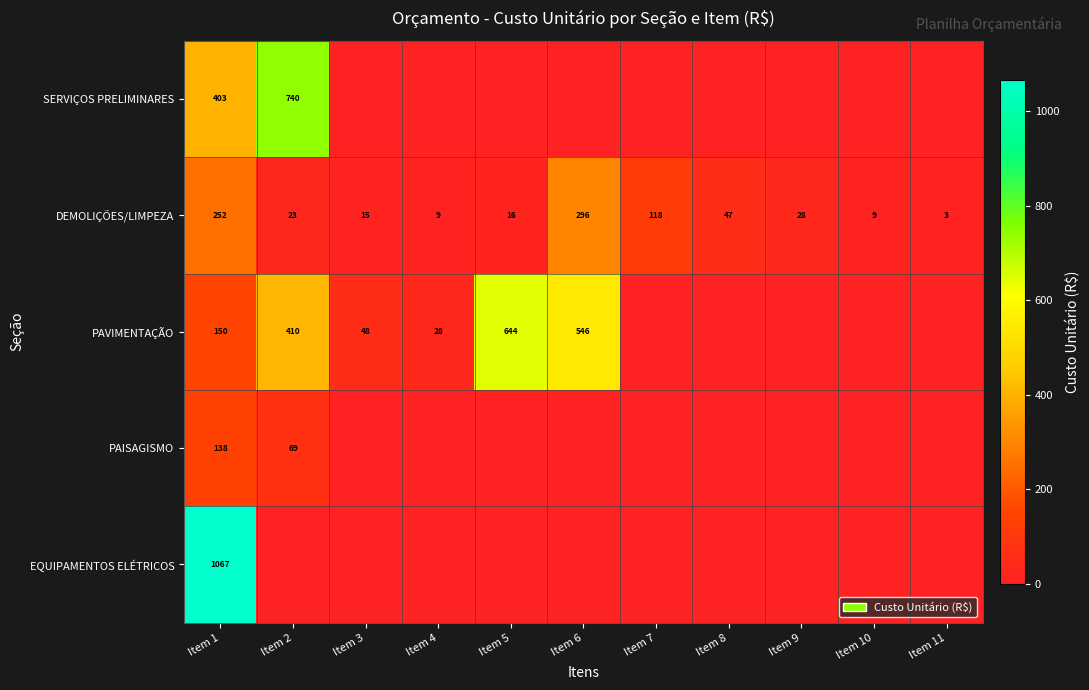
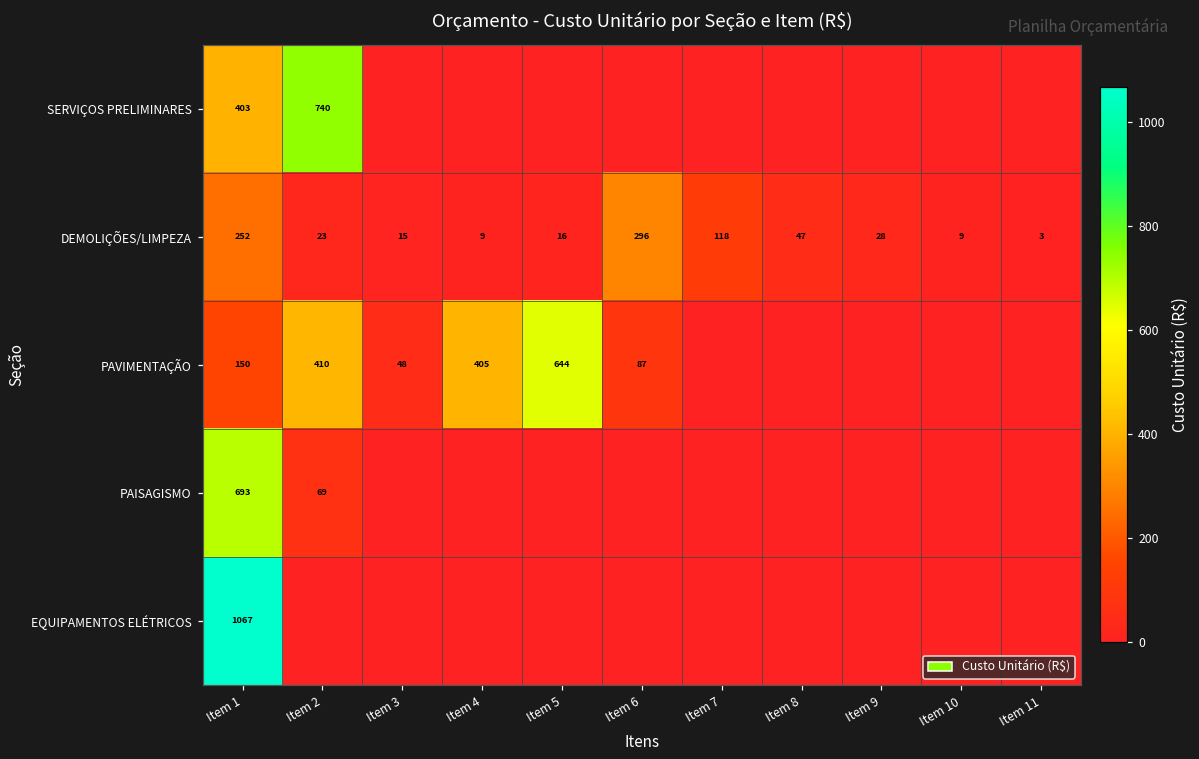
PAVIMENTAÇÃO, Item 4: 28 -> 405
PAVIMENTAÇÃO, Item 6: 546 -> 87
PAISAGISMO, Item 1: 138 -> 693
